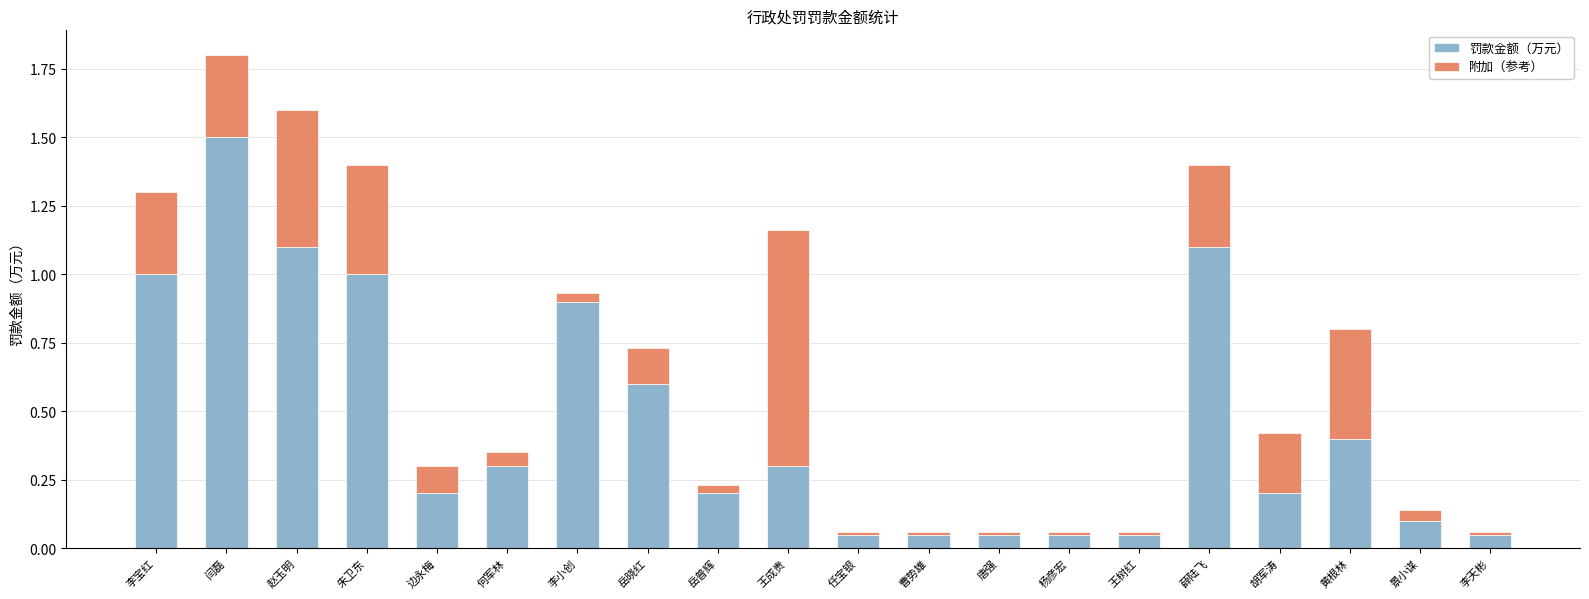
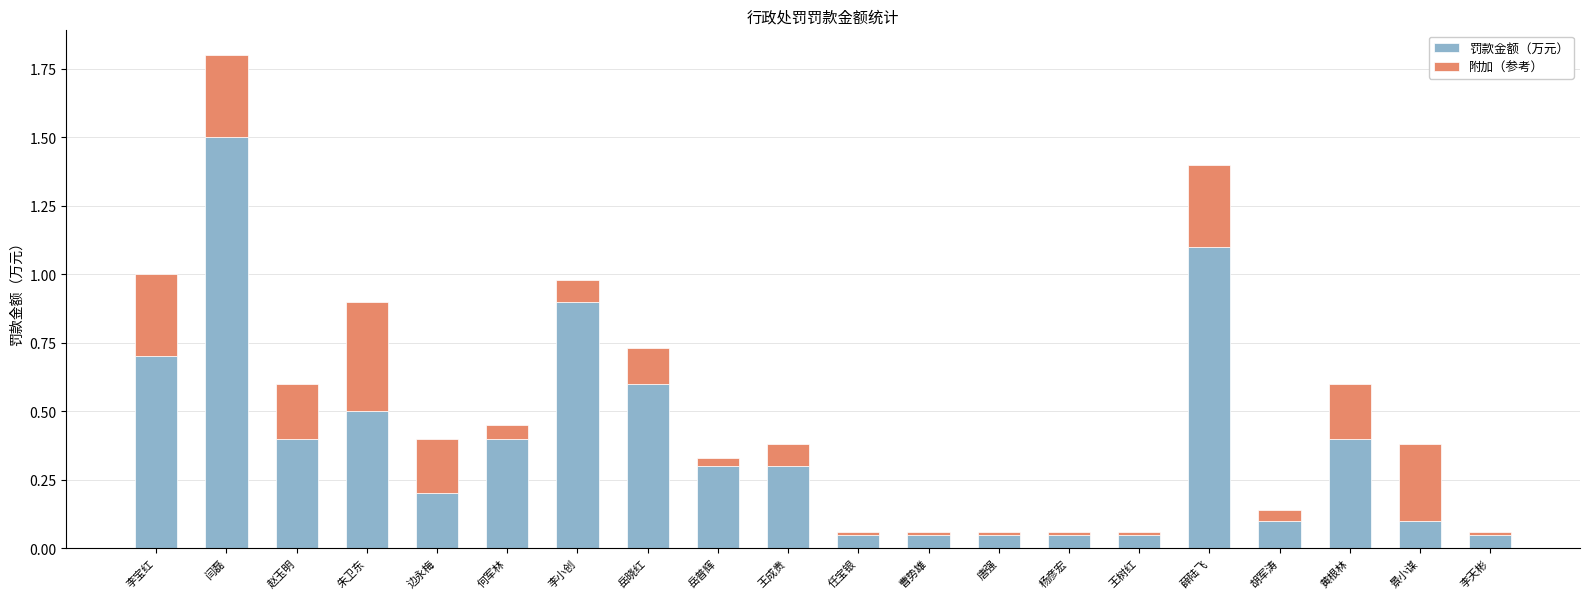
罚款金额（万元）, 李宝红: 1.0 -> 0.7
罚款金额（万元）, 赵玉明: 1.1 -> 0.4
附加（参考）, 赵玉明: 0.5 -> 0.2
罚款金额（万元）, 朱卫东: 1.0 -> 0.5
附加（参考）, 边永梅: 0.1 -> 0.2
罚款金额（万元）, 何军林: 0.3 -> 0.4
附加（参考）, 李小创: 0.03 -> 0.08
罚款金额（万元）, 岳普辉: 0.2 -> 0.3
附加（参考）, 王成贵: 0.86 -> 0.08
罚款金额（万元）, 胡军涛: 0.2 -> 0.1
附加（参考）, 胡军涛: 0.22 -> 0.04
附加（参考）, 黄根林: 0.4 -> 0.2
附加（参考）, 景小谋: 0.04 -> 0.28
